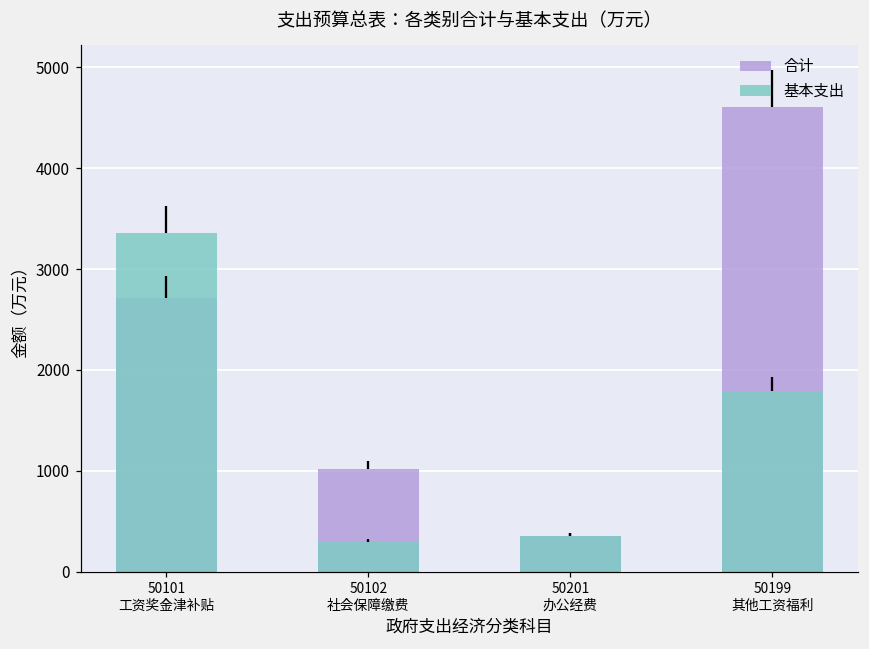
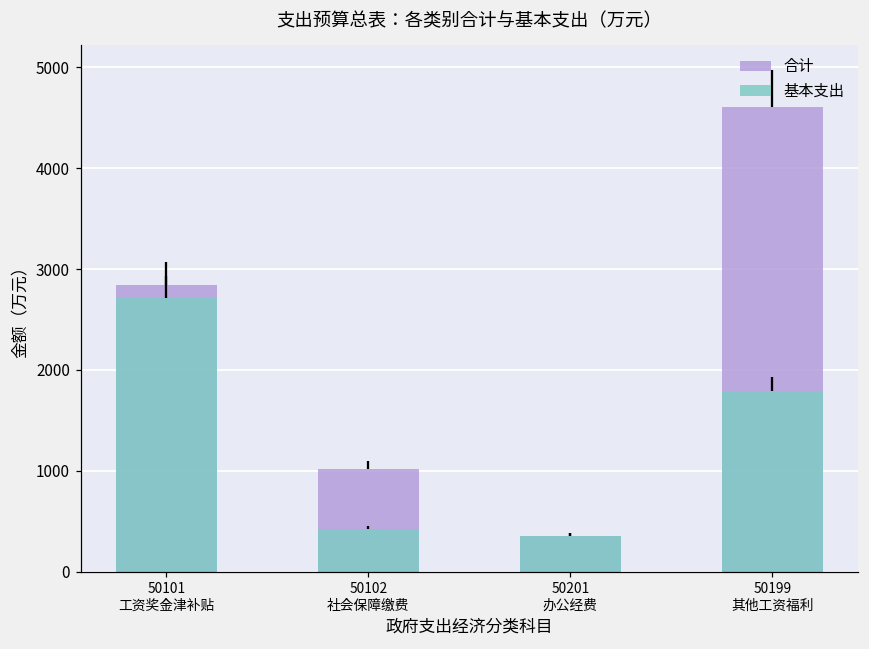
合计, 50101 工资奖金津补贴: 2700 -> 2800
基本支出, 50101 工资奖金津补贴: 3400 -> 2700
基本支出, 50102 社会保障缴费: 300 -> 400
